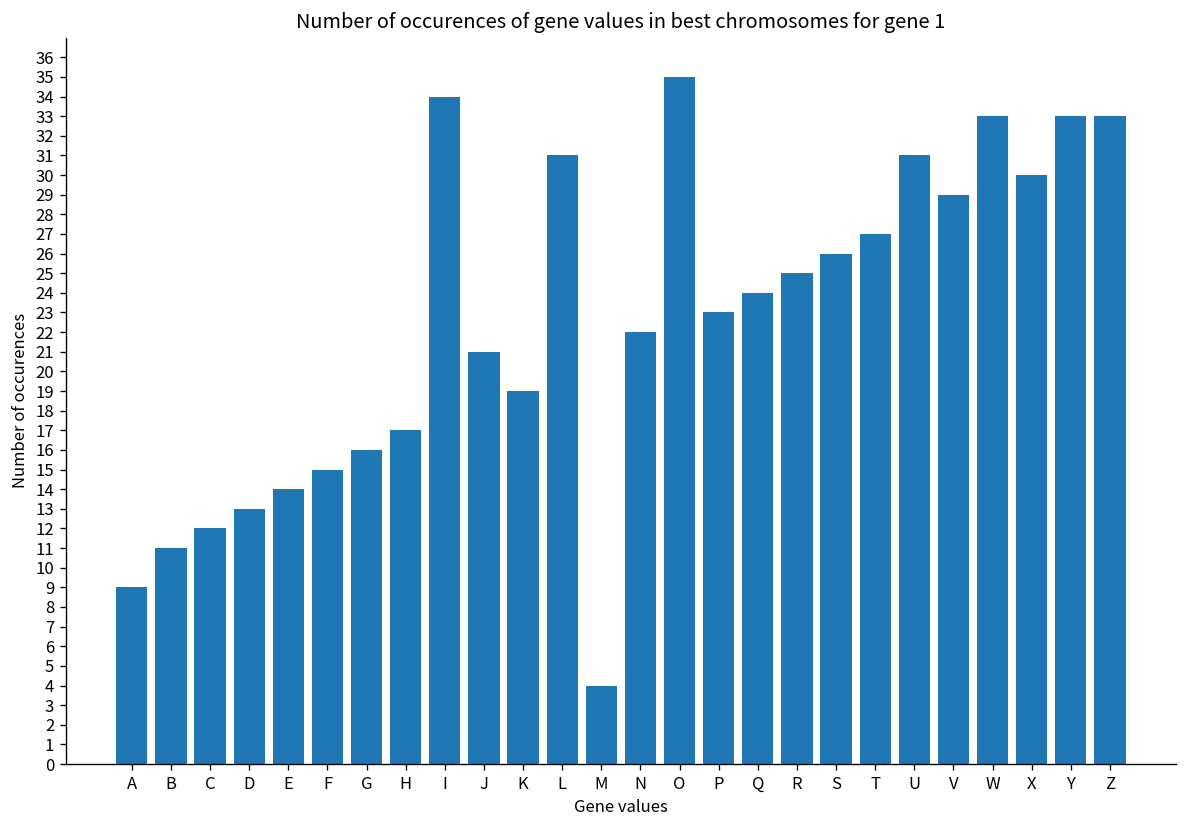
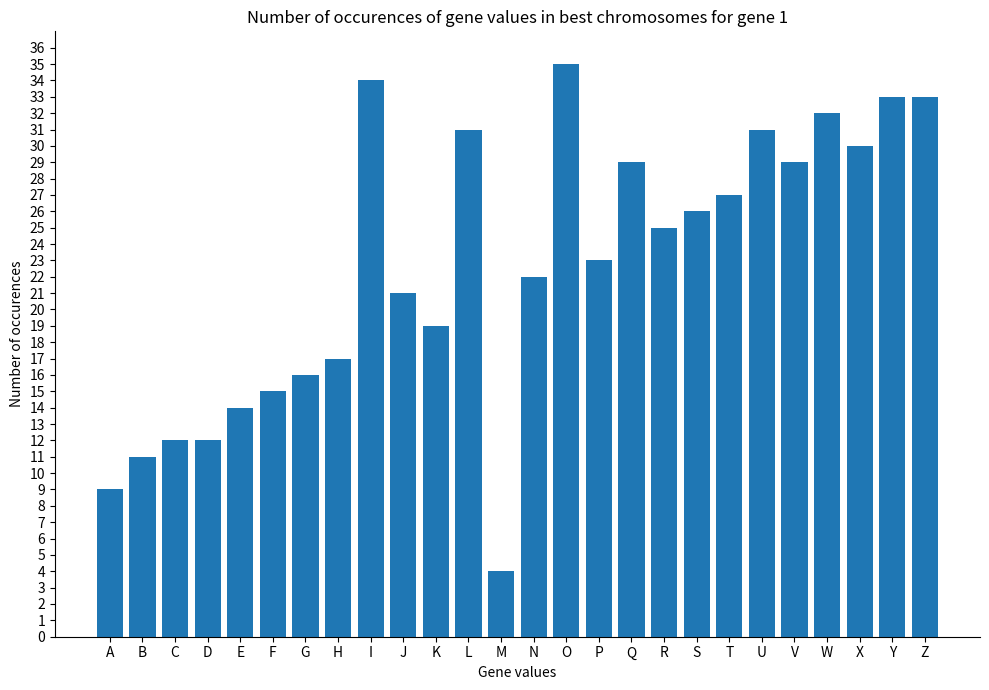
D: 13 -> 12
Q: 24 -> 29
W: 33 -> 32
